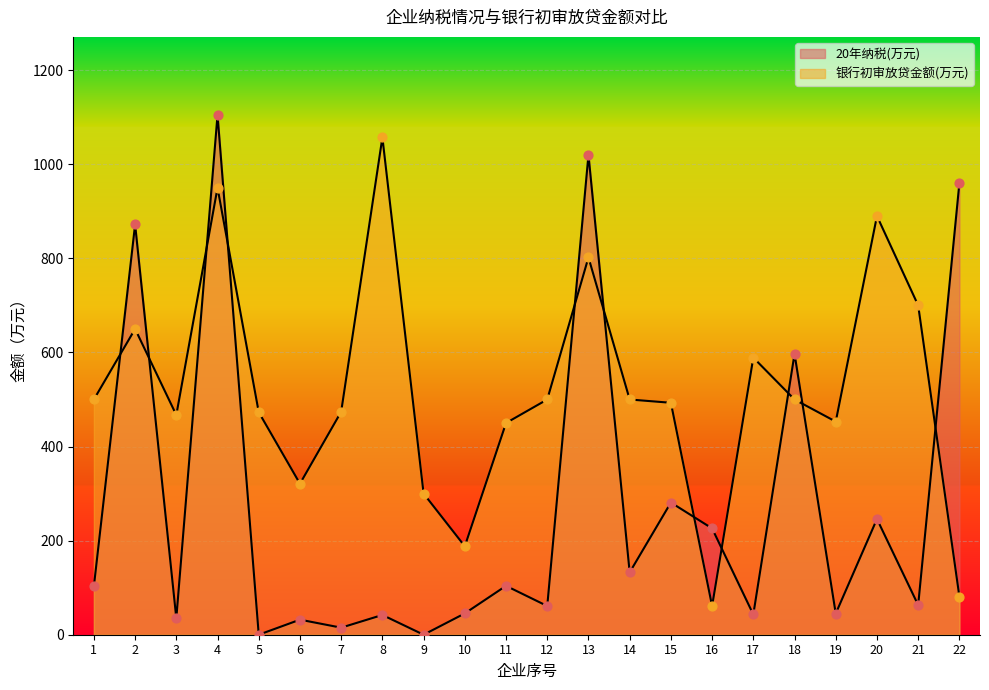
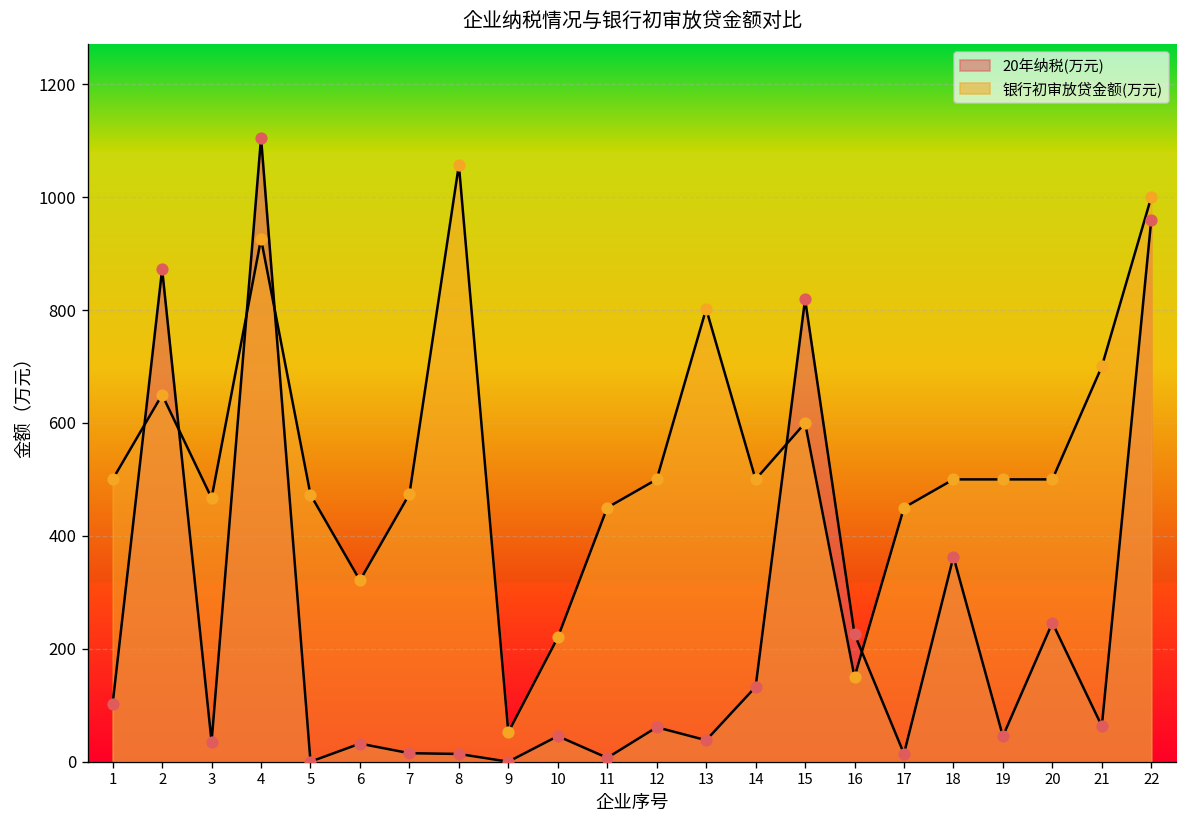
银行初审放贷金额(万元), 4: 950 -> 930
20年纳税(万元), 8: 40 -> 10
银行初审放贷金额(万元), 9: 300 -> 50
银行初审放贷金额(万元), 10: 190 -> 220
20年纳税(万元), 11: 100 -> 10
20年纳税(万元), 13: 1020 -> 40
20年纳税(万元), 15: 280 -> 820
银行初审放贷金额(万元), 15: 490 -> 600
银行初审放贷金额(万元), 16: 60 -> 150
20年纳税(万元), 17: 40 -> 10
银行初审放贷金额(万元), 17: 590 -> 450
20年纳税(万元), 18: 600 -> 360
银行初审放贷金额(万元), 19: 450 -> 500
银行初审放贷金额(万元), 20: 890 -> 500
银行初审放贷金额(万元), 22: 80 -> 1000
